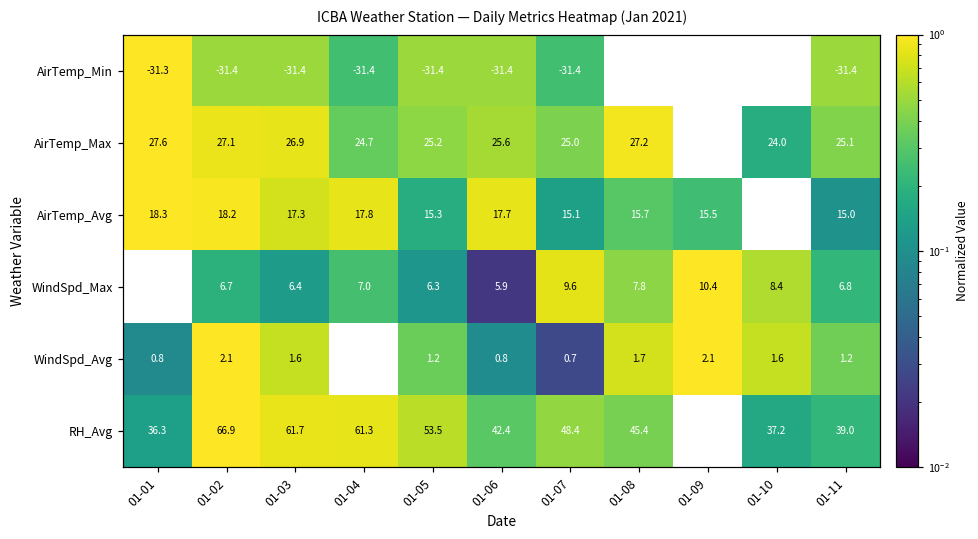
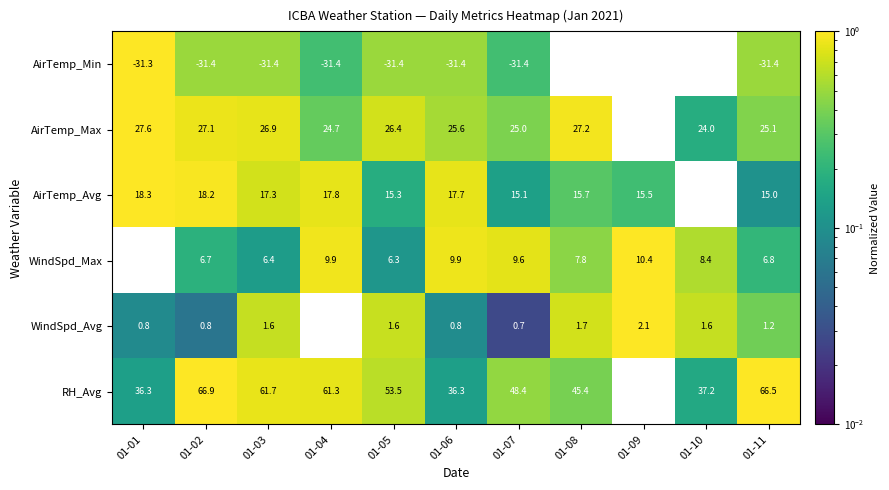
AirTemp_Max, 01-05: 25.2 -> 26.4
WindSpd_Max, 01-04: 7.0 -> 9.9
WindSpd_Max, 01-06: 5.9 -> 9.9
WindSpd_Avg, 01-02: 2.1 -> 0.8
WindSpd_Avg, 01-05: 1.2 -> 1.6
RH_Avg, 01-06: 42.4 -> 36.3
RH_Avg, 01-11: 39.0 -> 66.5
